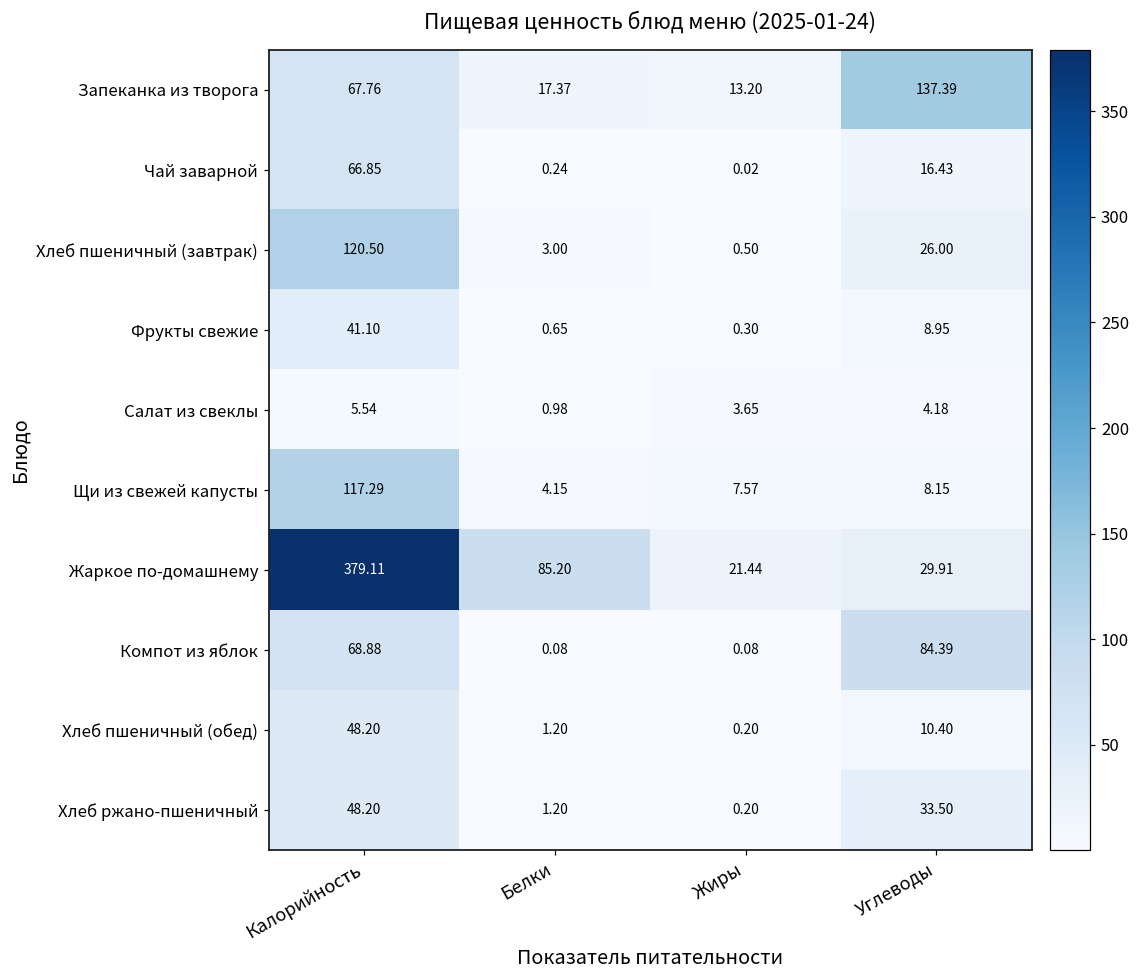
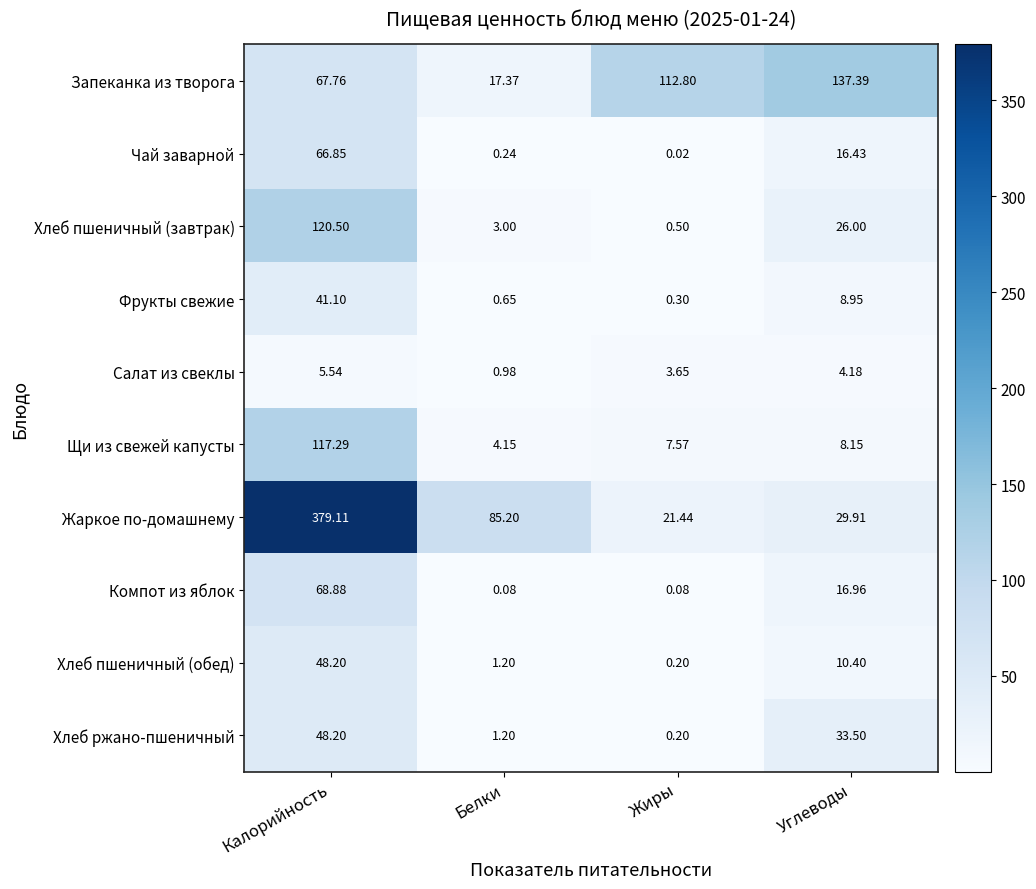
Запеканка из творога, Жиры: 13.20 -> 112.80
Компот из яблок, Углеводы: 84.39 -> 16.96
